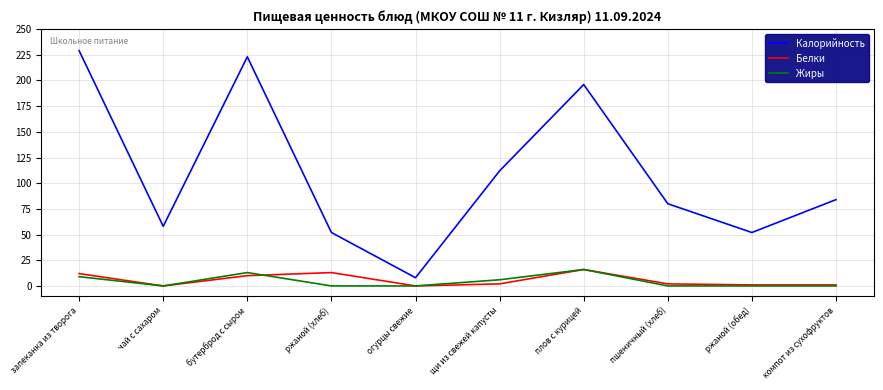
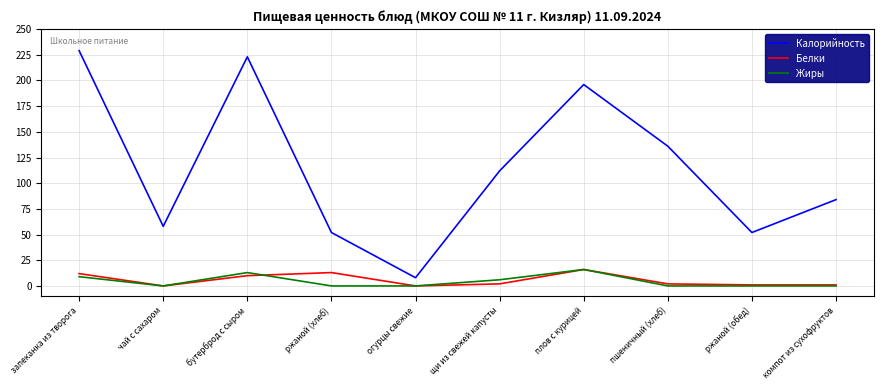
Калорийность, пшеничный (хлеб): 80 -> 136
